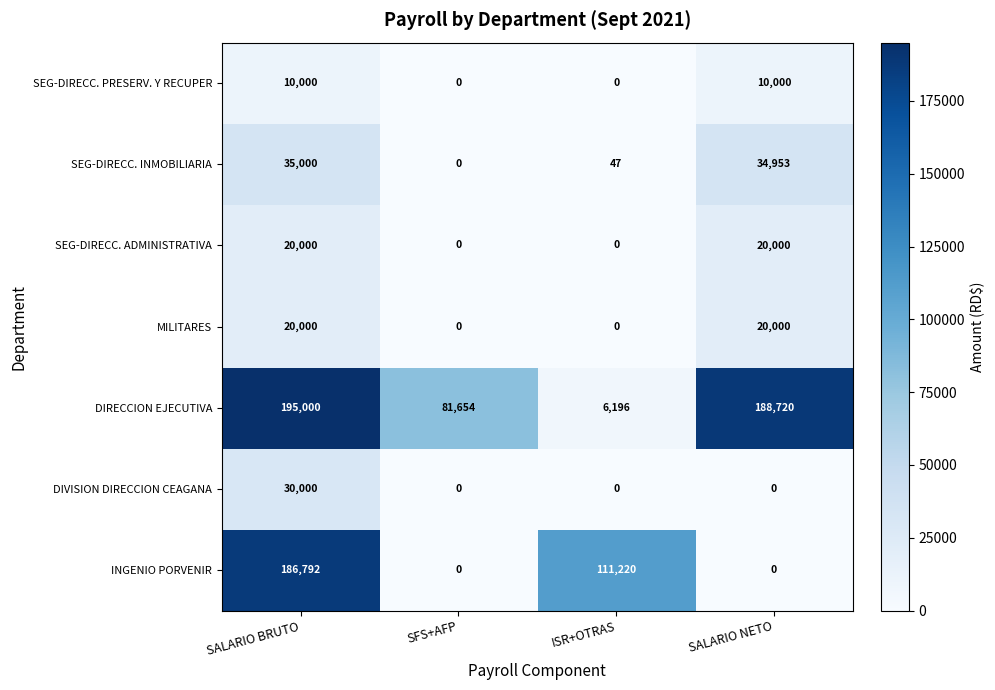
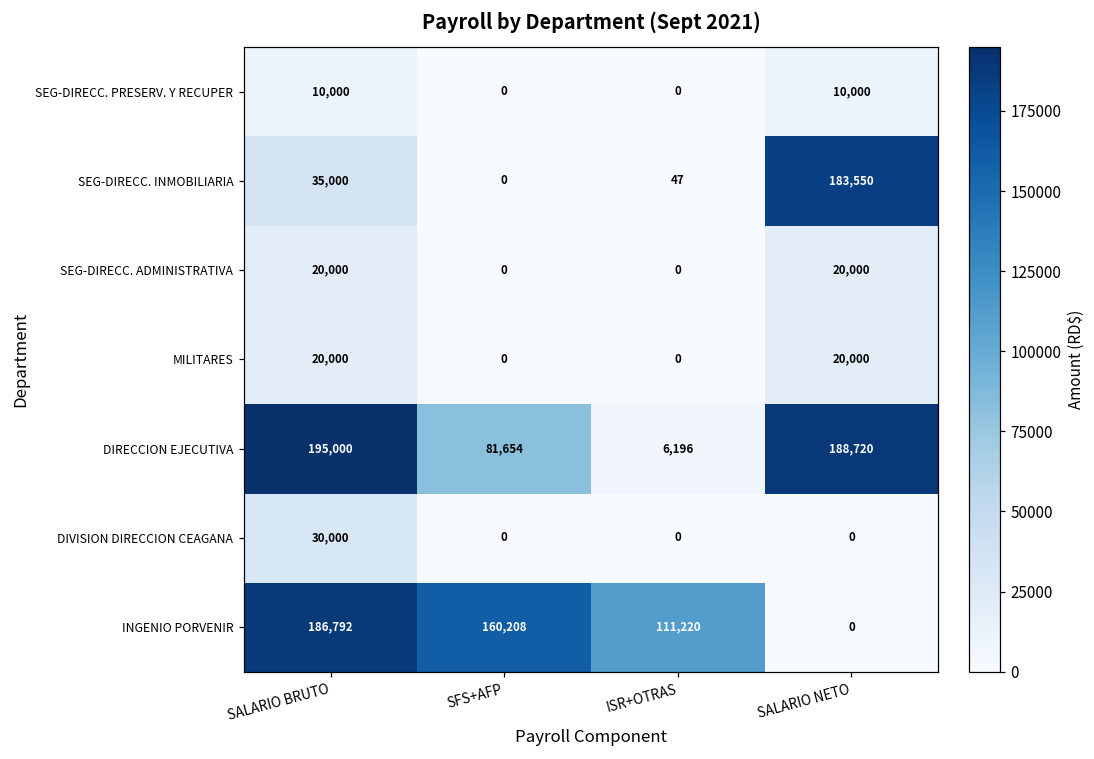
SEG-DIRECC. INMOBILIARIA, SALARIO NETO: 34,953 -> 183,550
INGENIO PORVENIR, SFS+AFP: 0 -> 160,208
